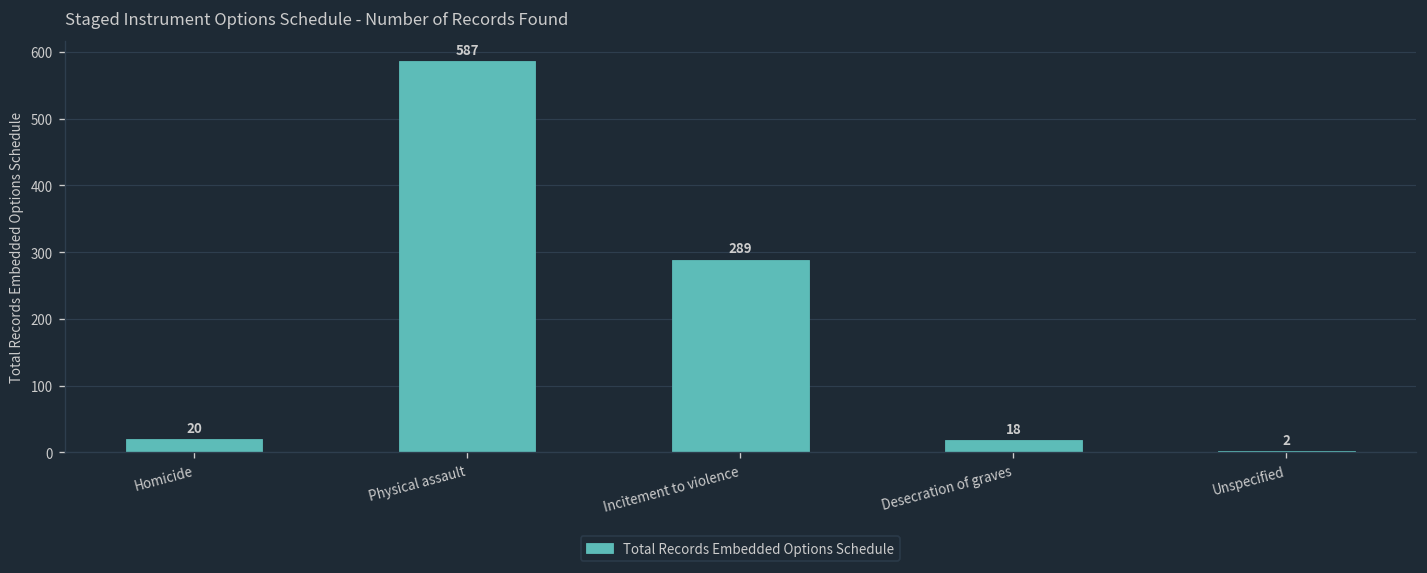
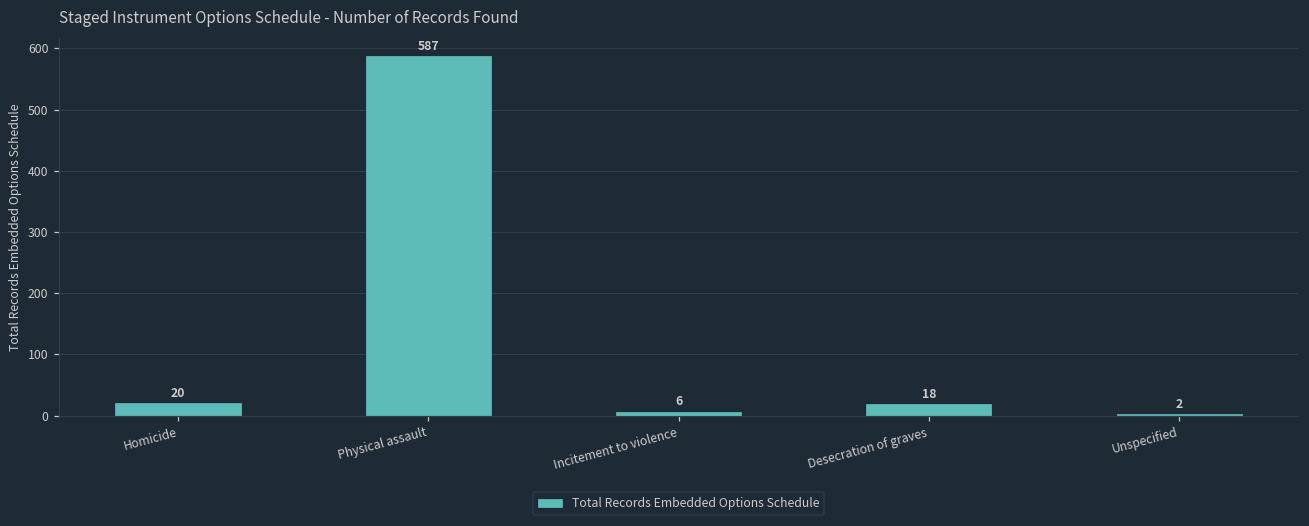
Incitement to violence: 289 -> 6
